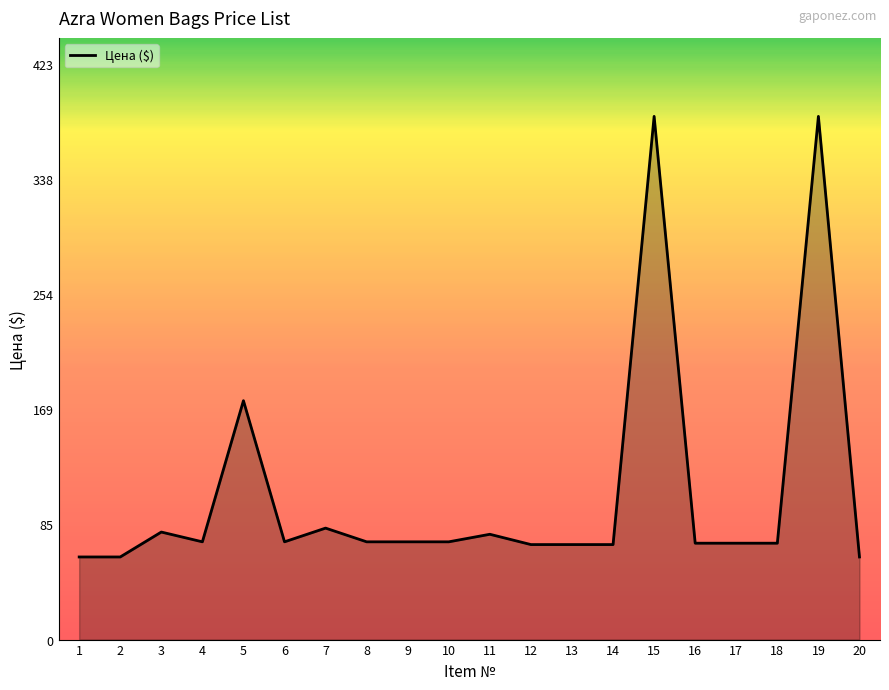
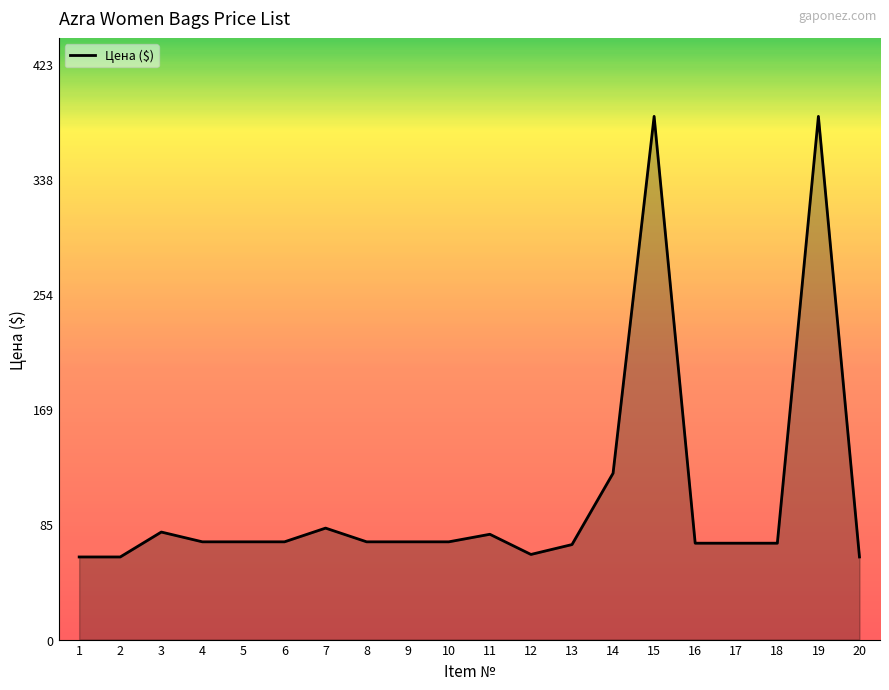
5: 175 -> 72
12: 70 -> 63
14: 70 -> 122
